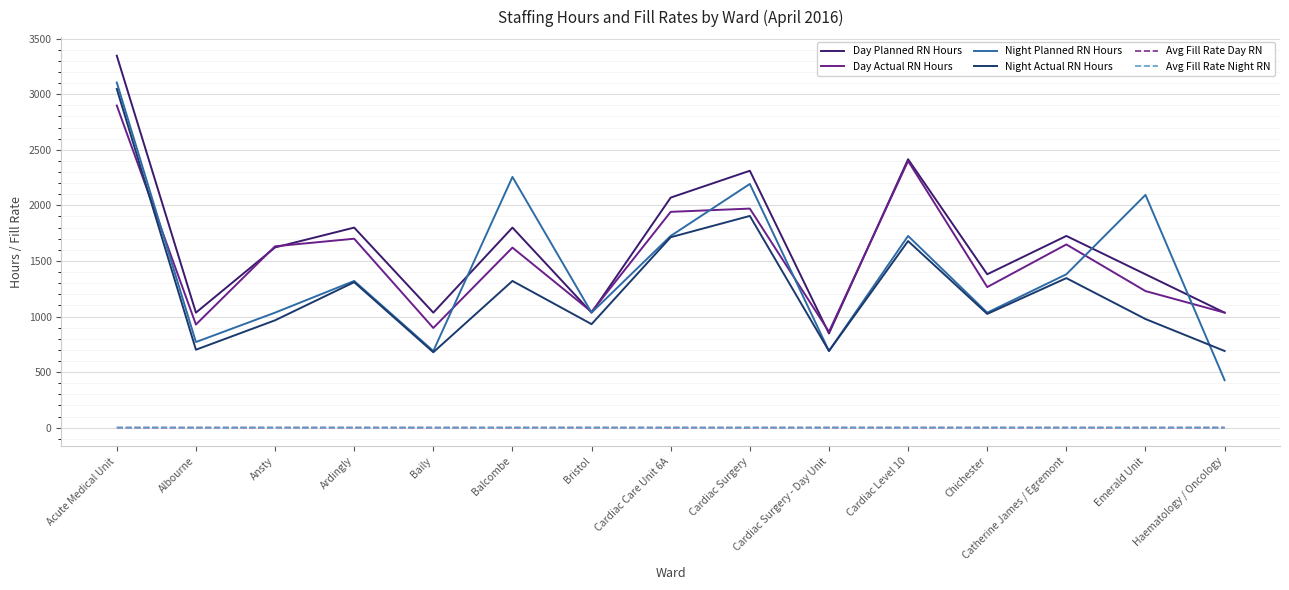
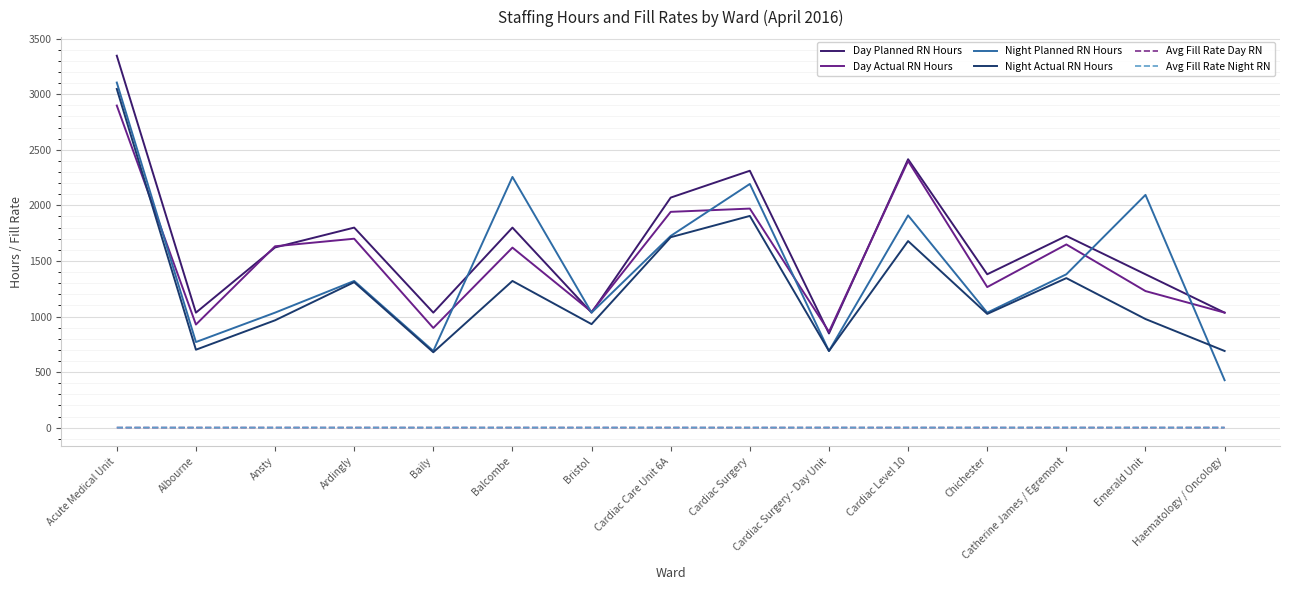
Night Planned RN Hours, Cardiac Level 10: 1730 -> 1910
